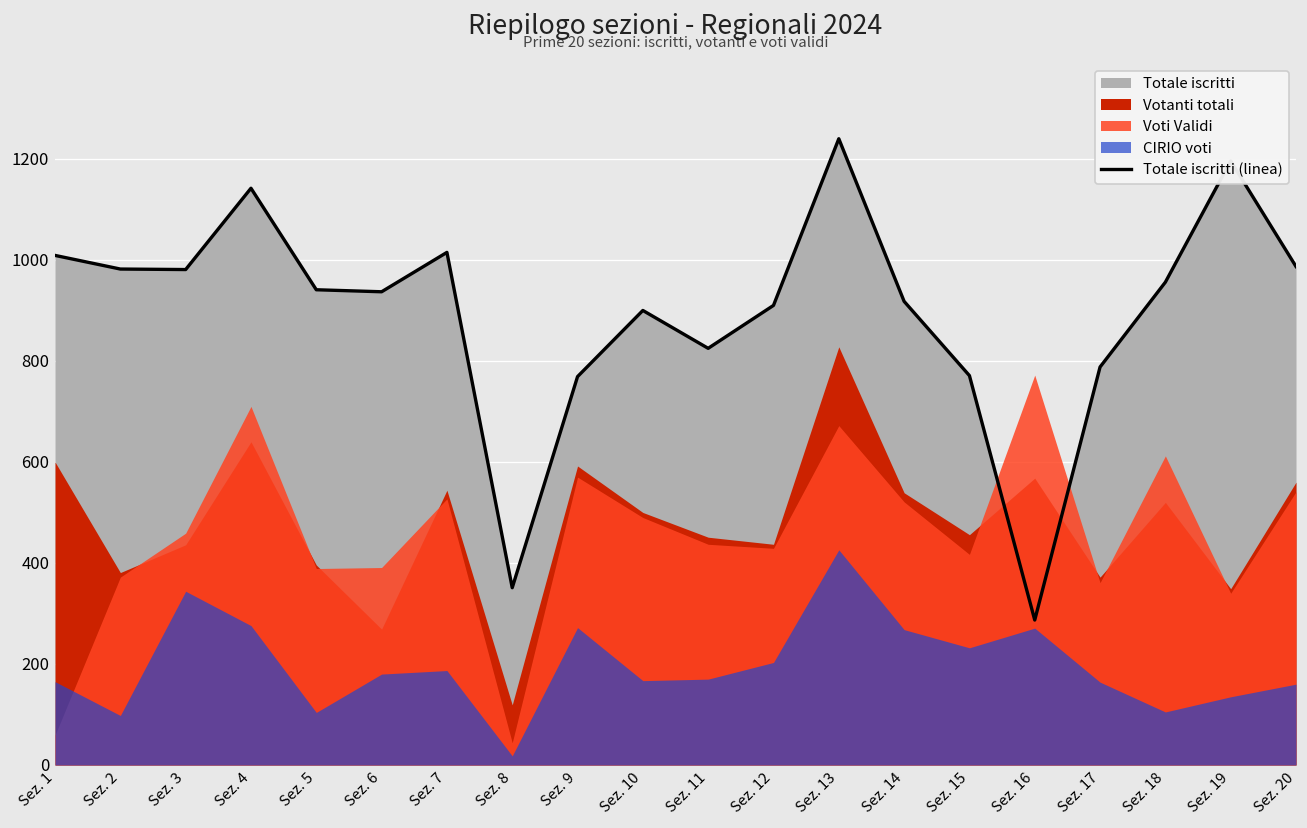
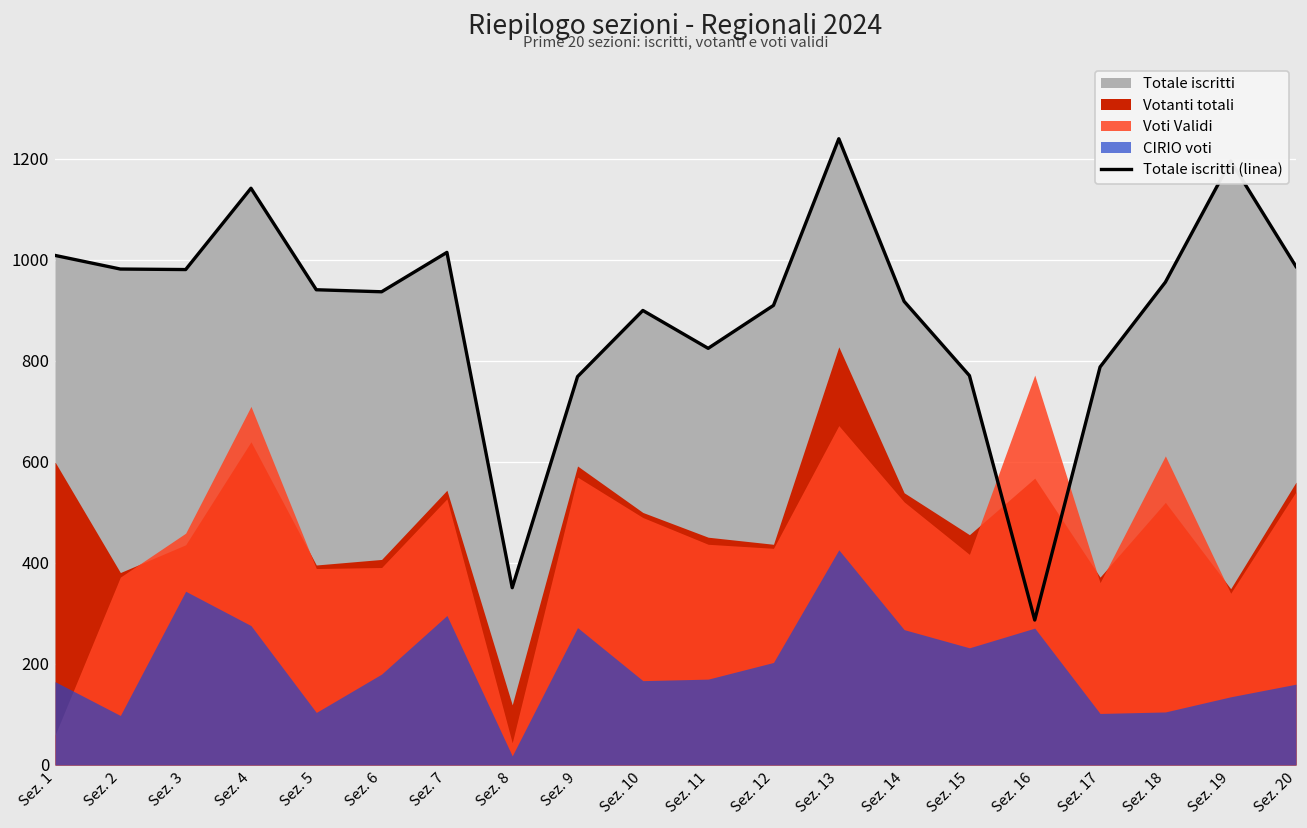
Votanti totali, Sez. 6: 270 -> 410
CIRIO voti, Sez. 7: 190 -> 300
CIRIO voti, Sez. 17: 160 -> 100
